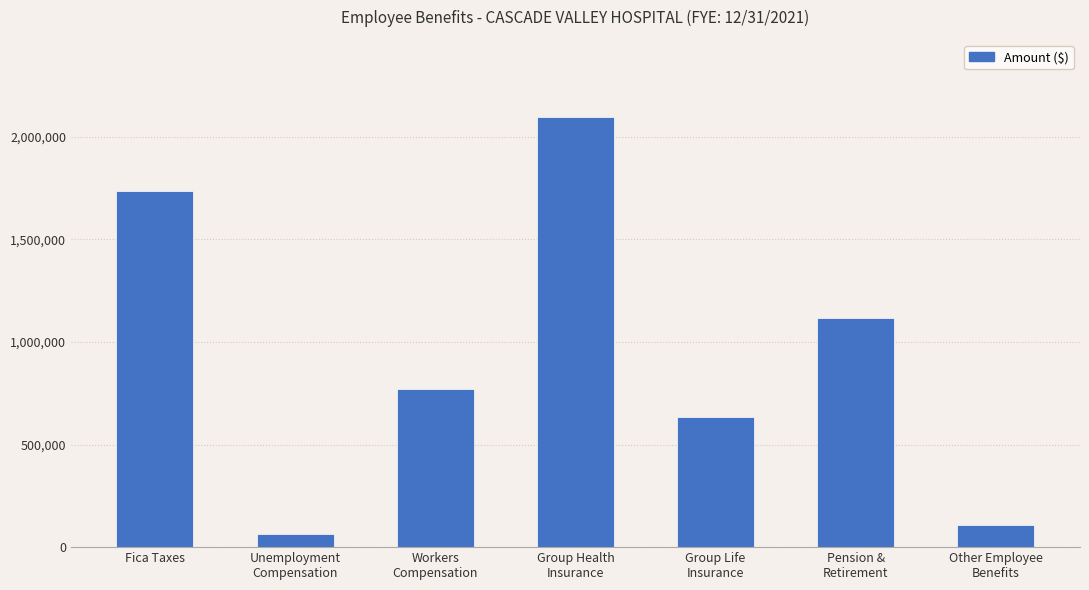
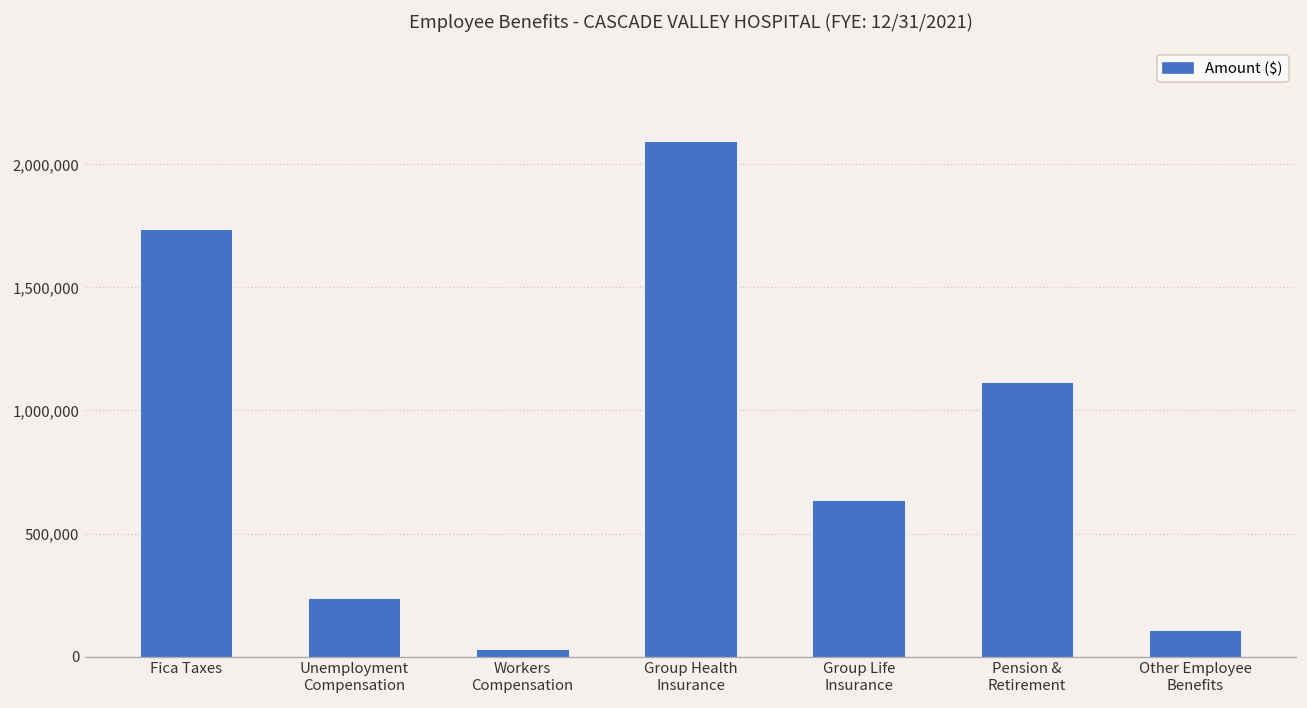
Unemployment Compensation: 60,000 -> 240,000
Workers Compensation: 770,000 -> 30,000
